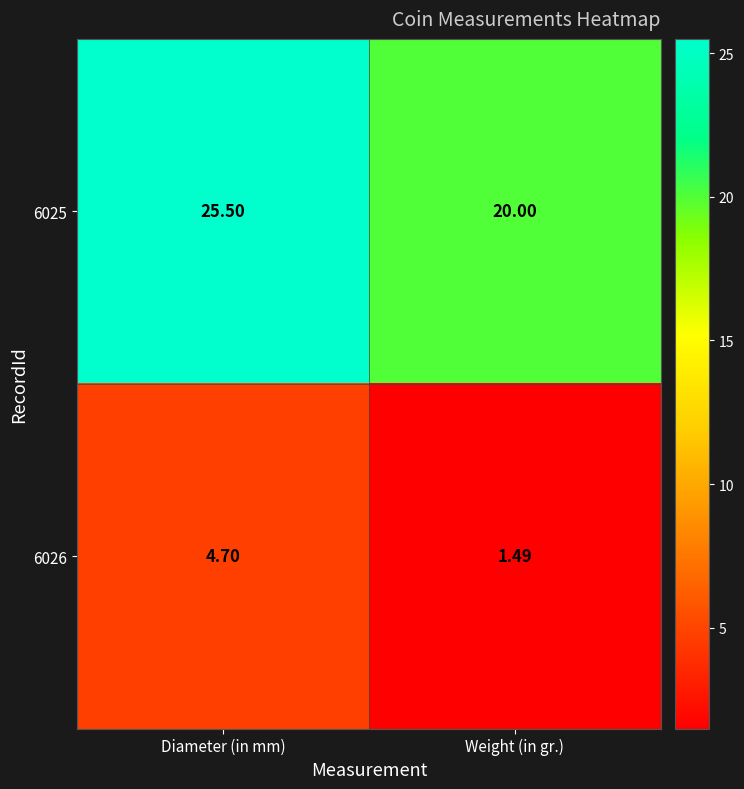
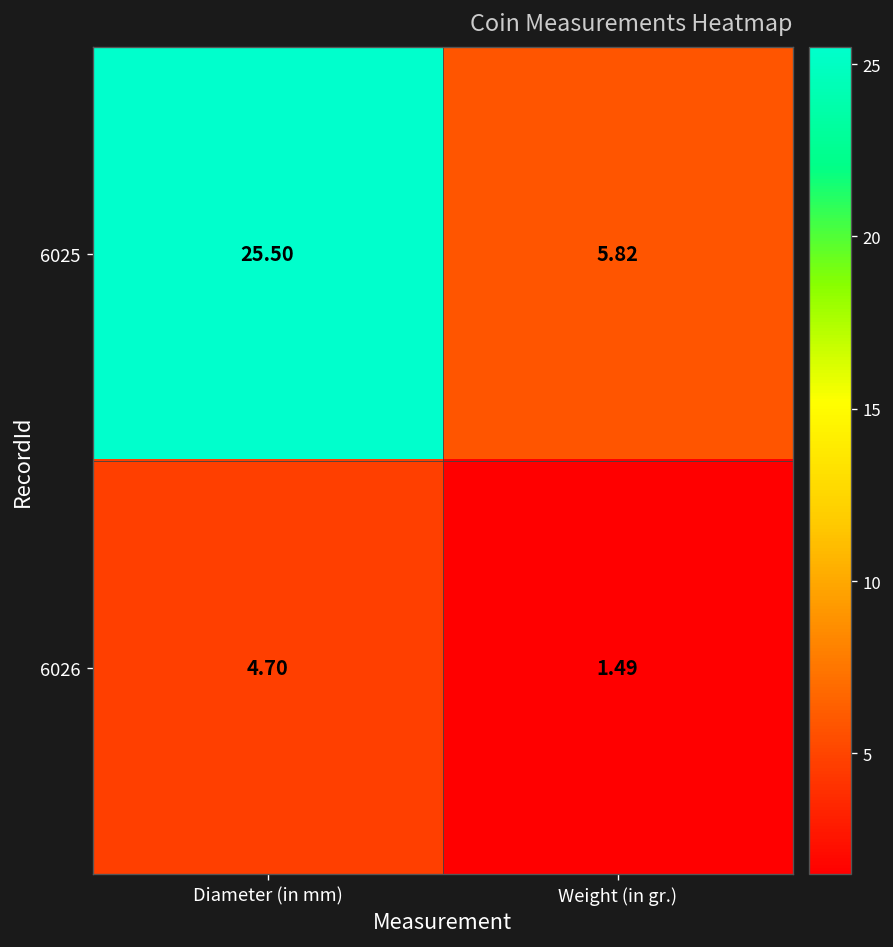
6025, Weight (in gr.): 20.00 -> 5.82
